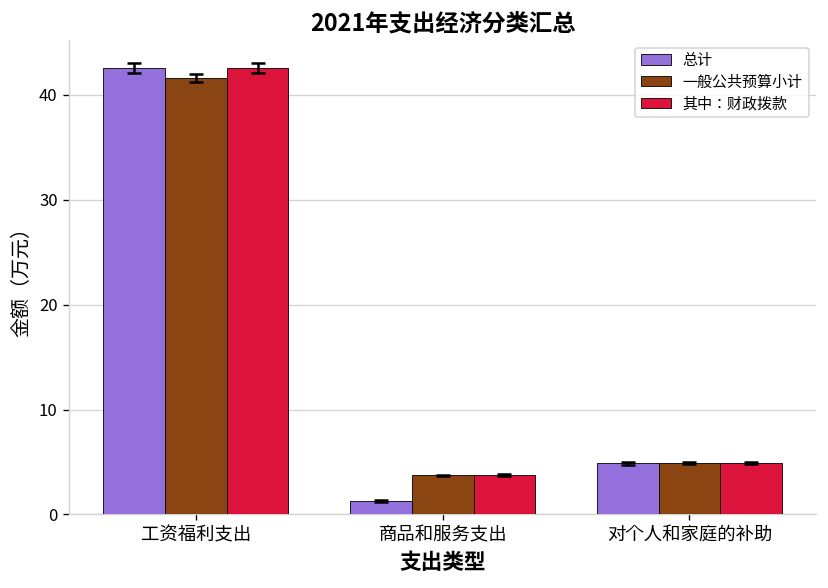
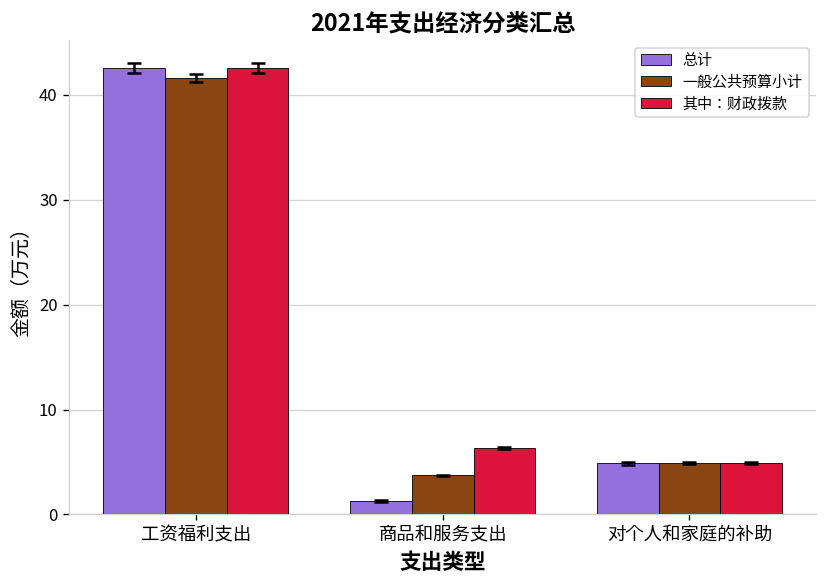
其中：财政拨款, 商品和服务支出: 4 -> 6
